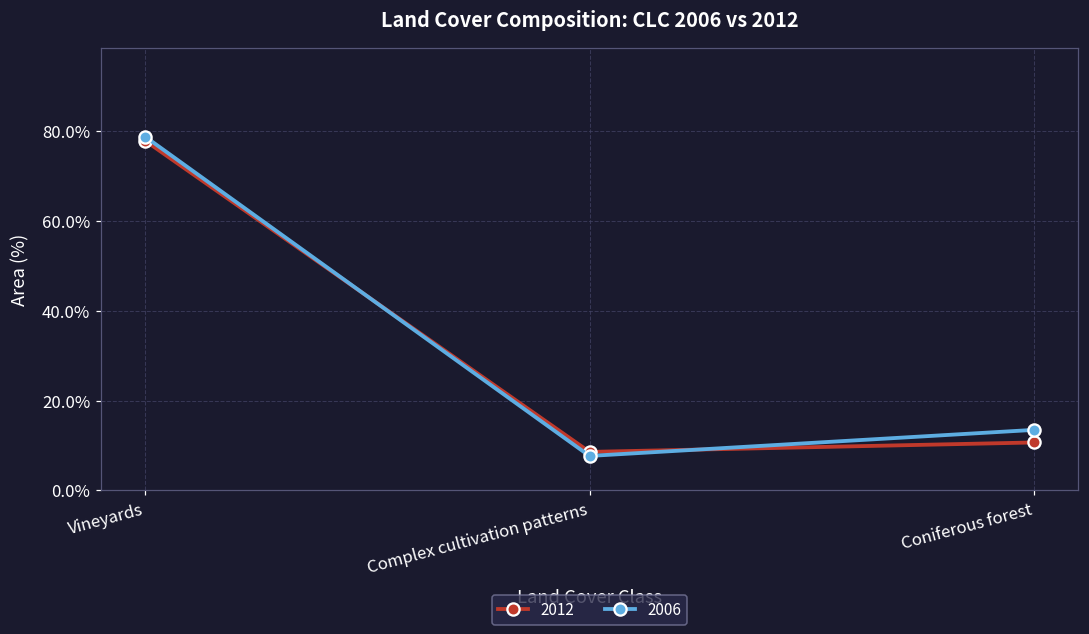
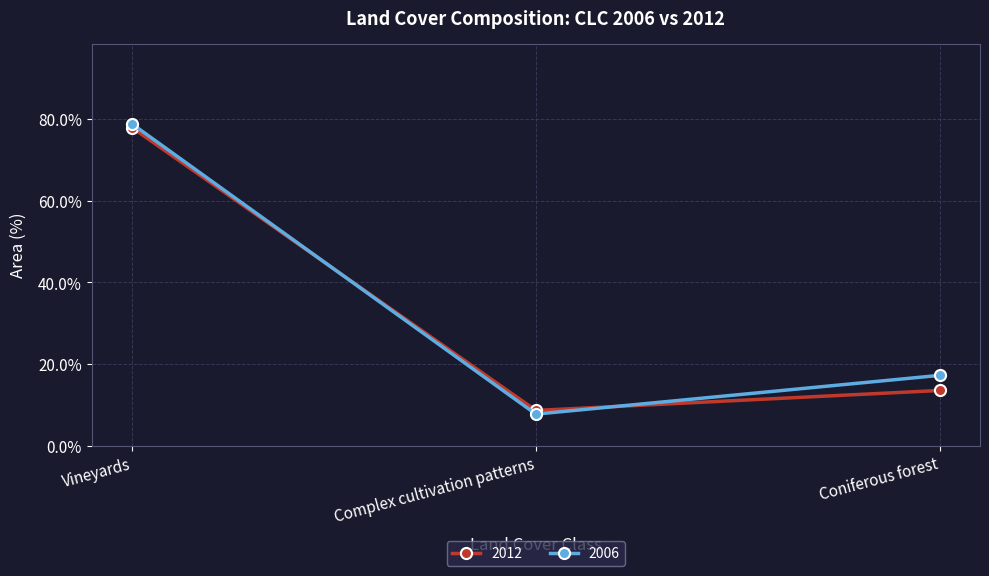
2012, Coniferous forest: 11% -> 14%
2006, Coniferous forest: 14% -> 17%
